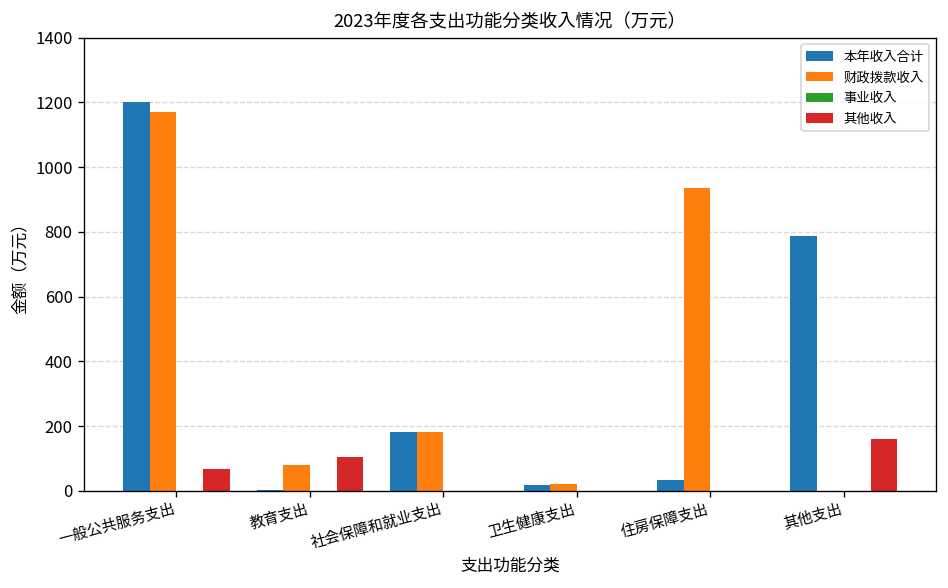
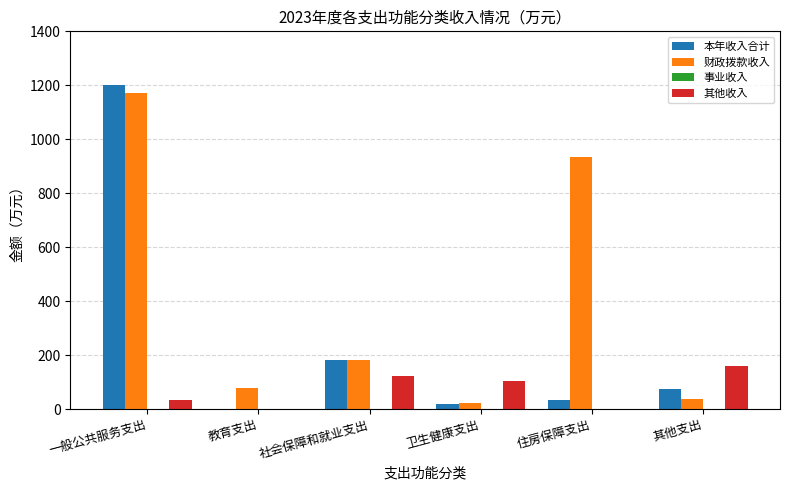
其他收入, 一般公共服务支出: 70 -> 30
其他收入, 教育支出: 110 -> 0
其他收入, 社会保障和就业支出: 0 -> 120
其他收入, 卫生健康支出: 0 -> 100
本年收入合计, 其他支出: 790 -> 70
财政拨款收入, 其他支出: 0 -> 40
